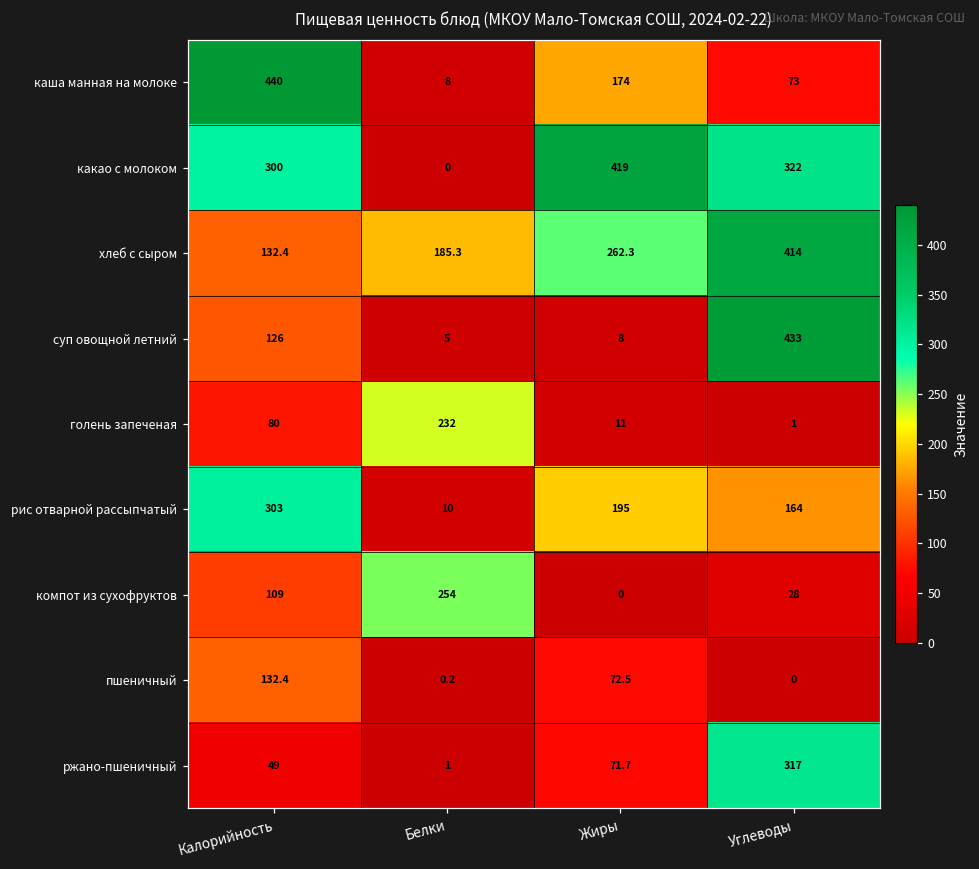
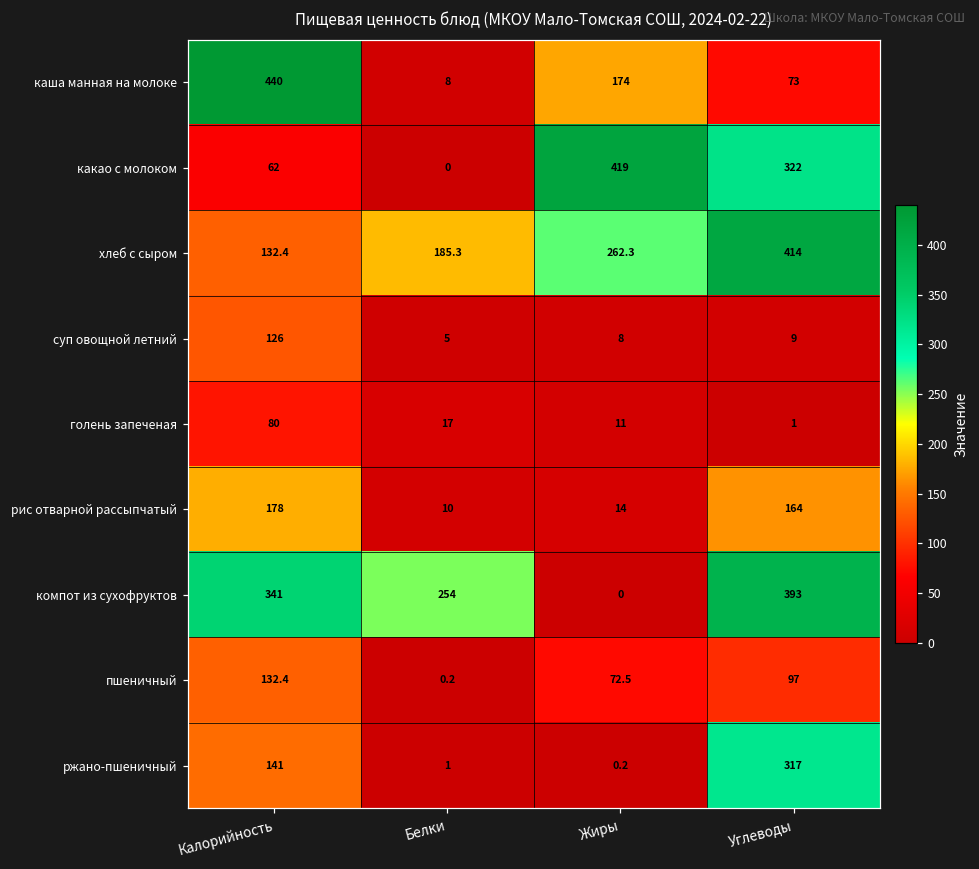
какао с молоком, Калорийность: 300 -> 62
суп овощной летний, Углеводы: 433 -> 9
голень запеченая, Белки: 232 -> 17
рис отварной рассыпчатый, Калорийность: 303 -> 178
рис отварной рассыпчатый, Жиры: 195 -> 14
компот из сухофруктов, Калорийность: 109 -> 341
компот из сухофруктов, Углеводы: 28 -> 393
пшеничный, Углеводы: 0 -> 97
ржано-пшеничный, Калорийность: 49 -> 141
ржано-пшеничный, Жиры: 71.7 -> 0.2
